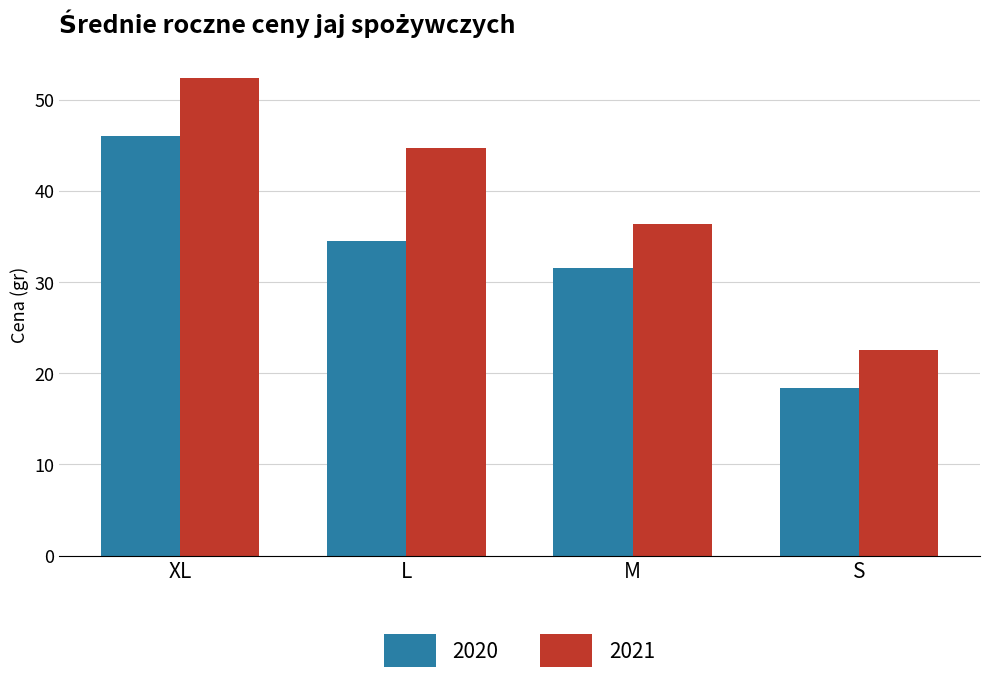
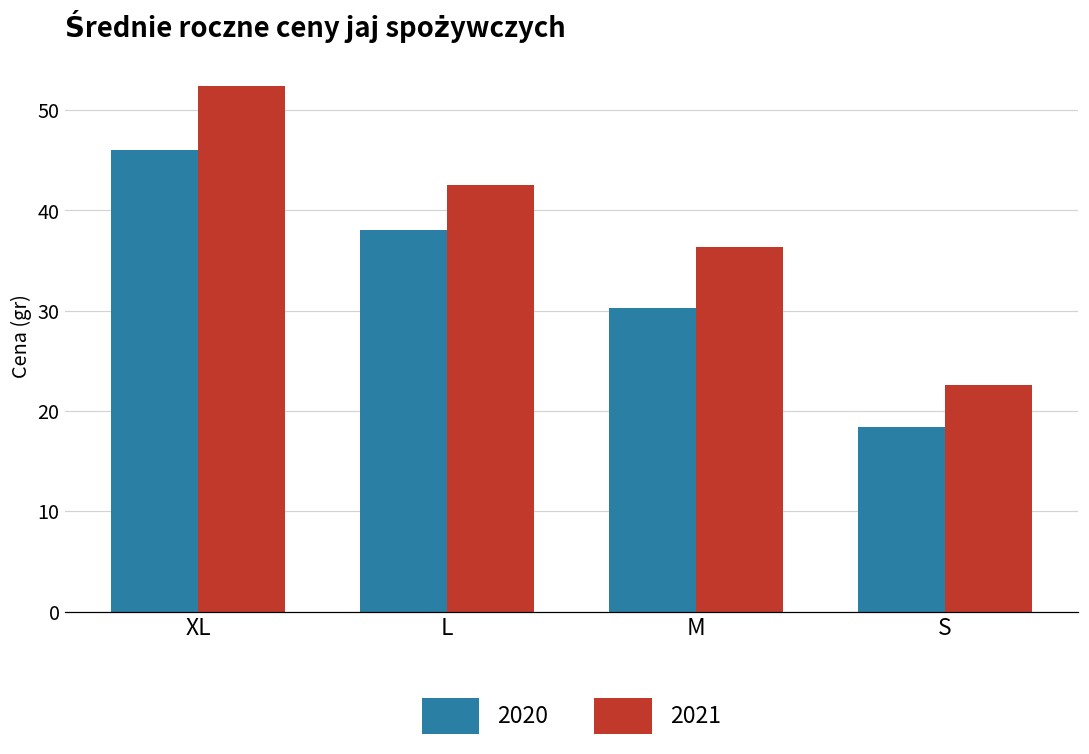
2020, L: 35 -> 38
2021, L: 45 -> 43
2020, M: 32 -> 30
